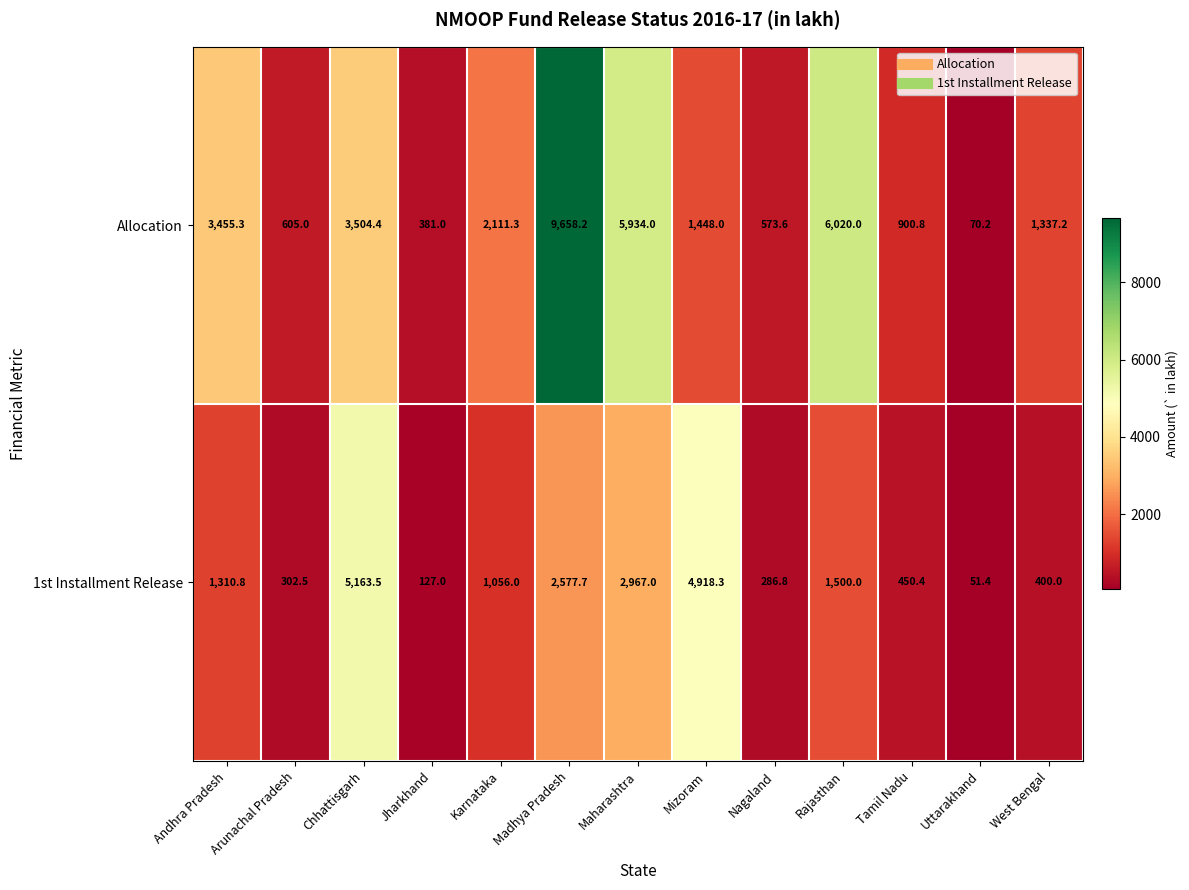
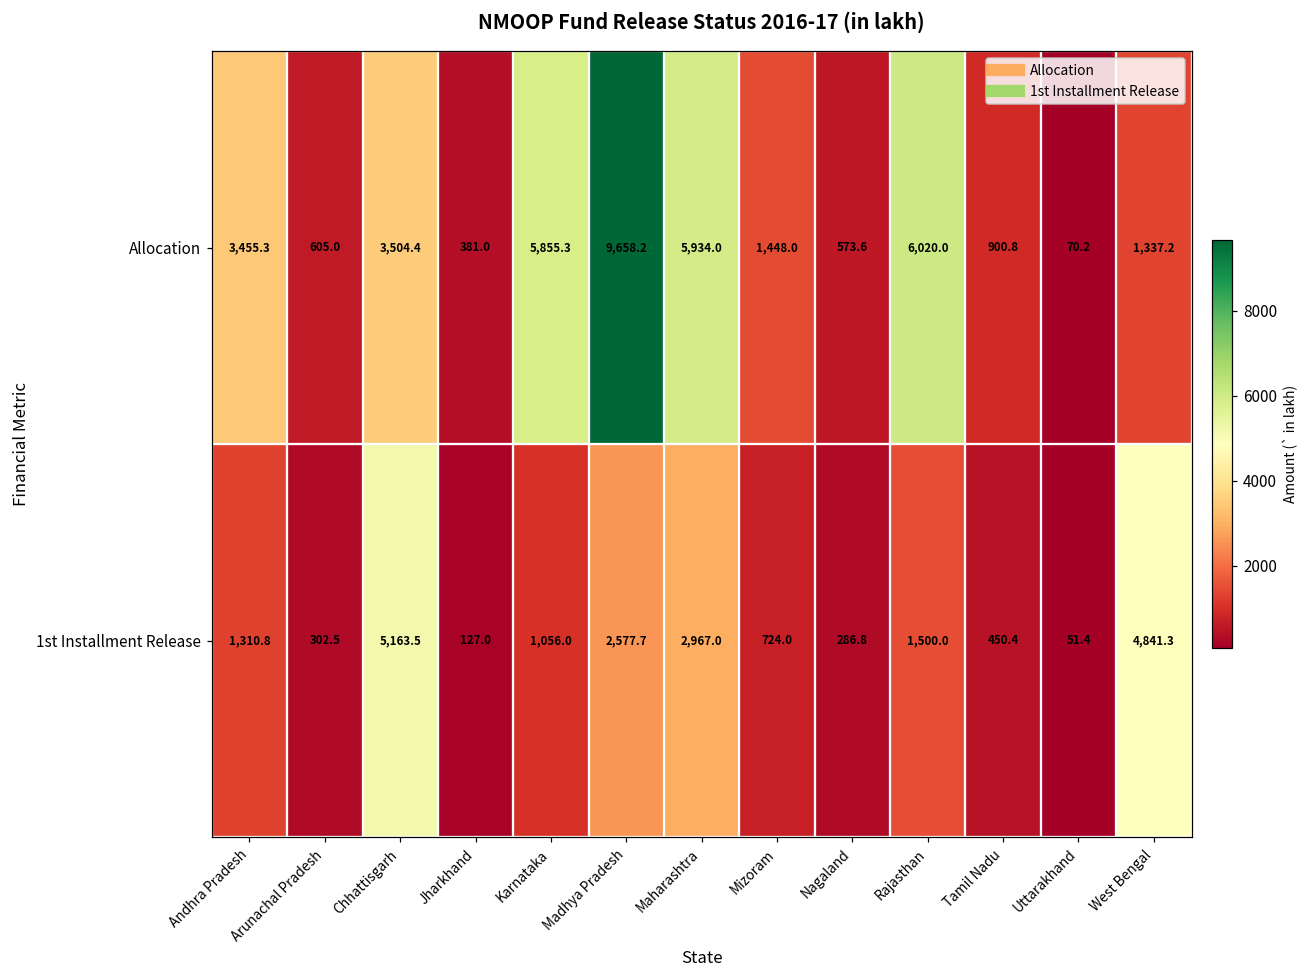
Allocation, Karnataka: 2,111.3 -> 5,855.3
1st Installment Release, Mizoram: 4,918.3 -> 724.0
1st Installment Release, West Bengal: 400.0 -> 4,841.3
